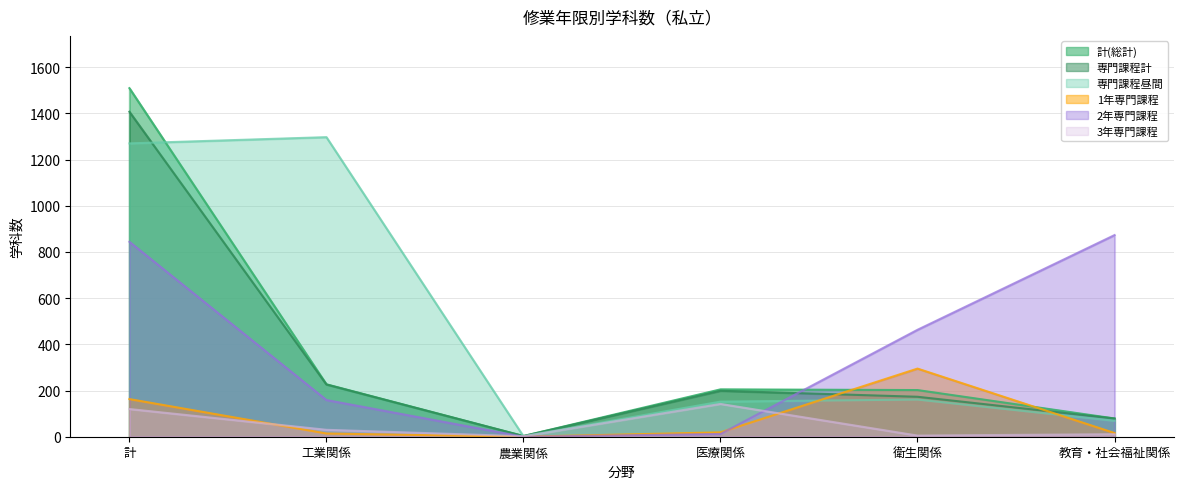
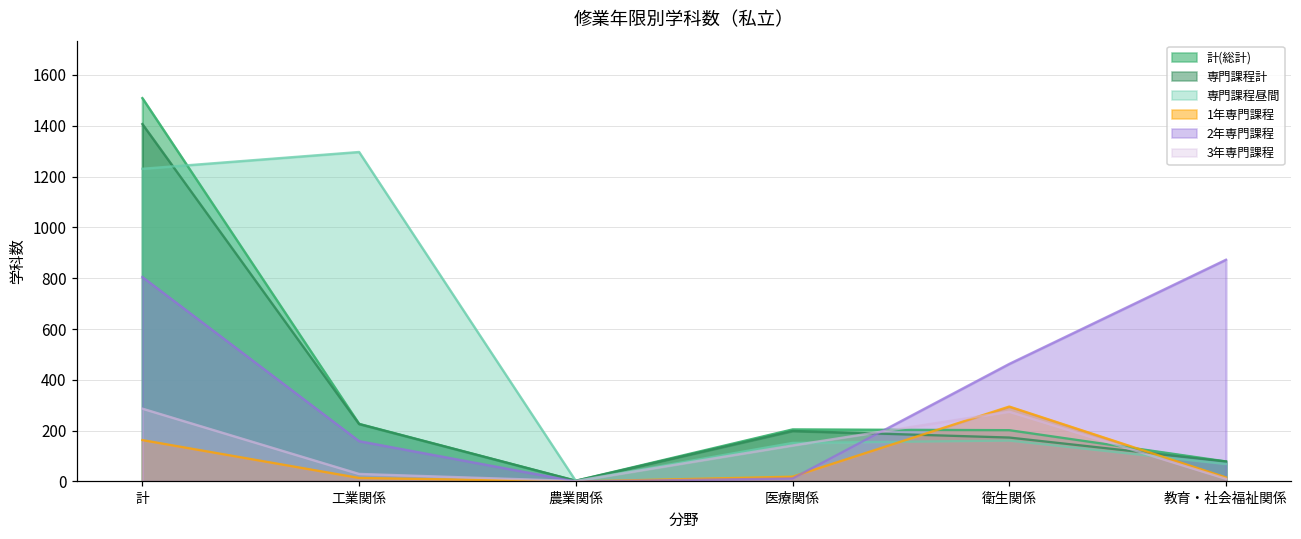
専門課程昼間, 計: 1270 -> 1230
2年専門課程, 計: 840 -> 810
3年専門課程, 計: 120 -> 290
3年専門課程, 衛生関係: 10 -> 280
